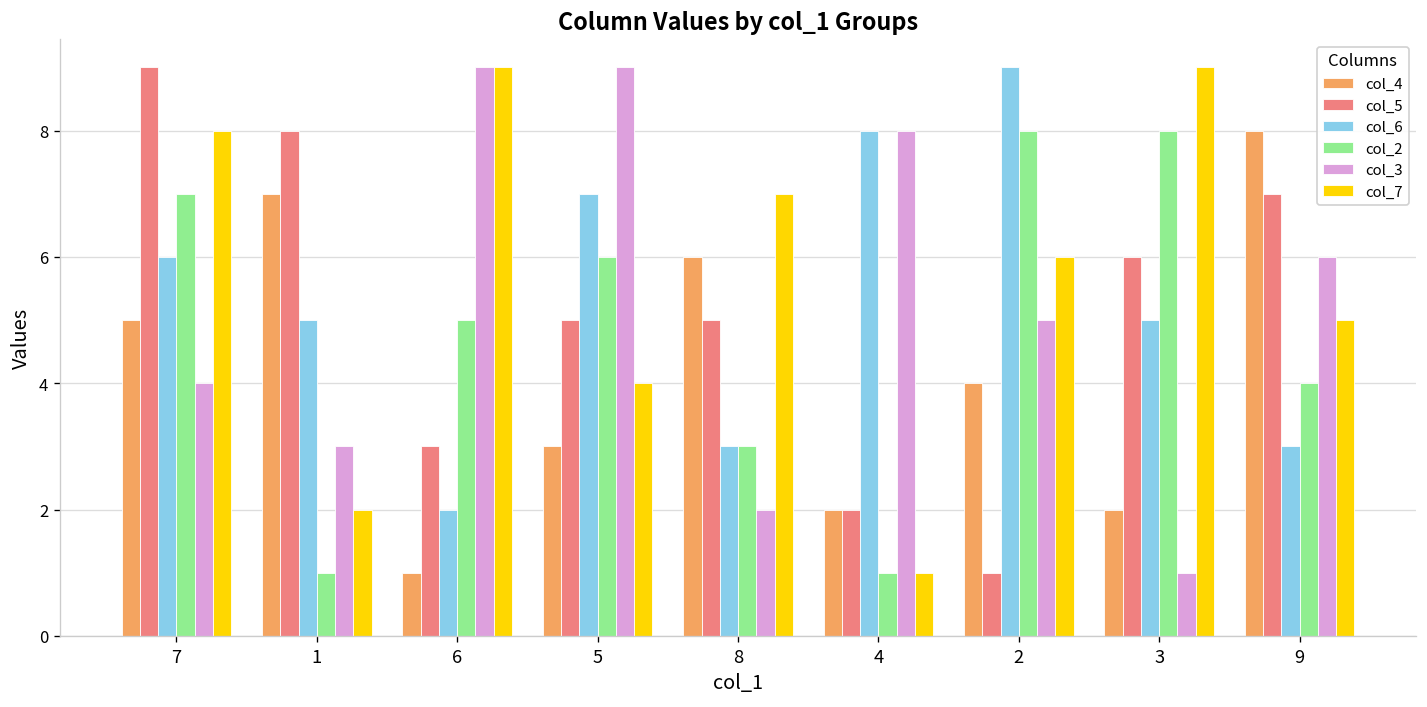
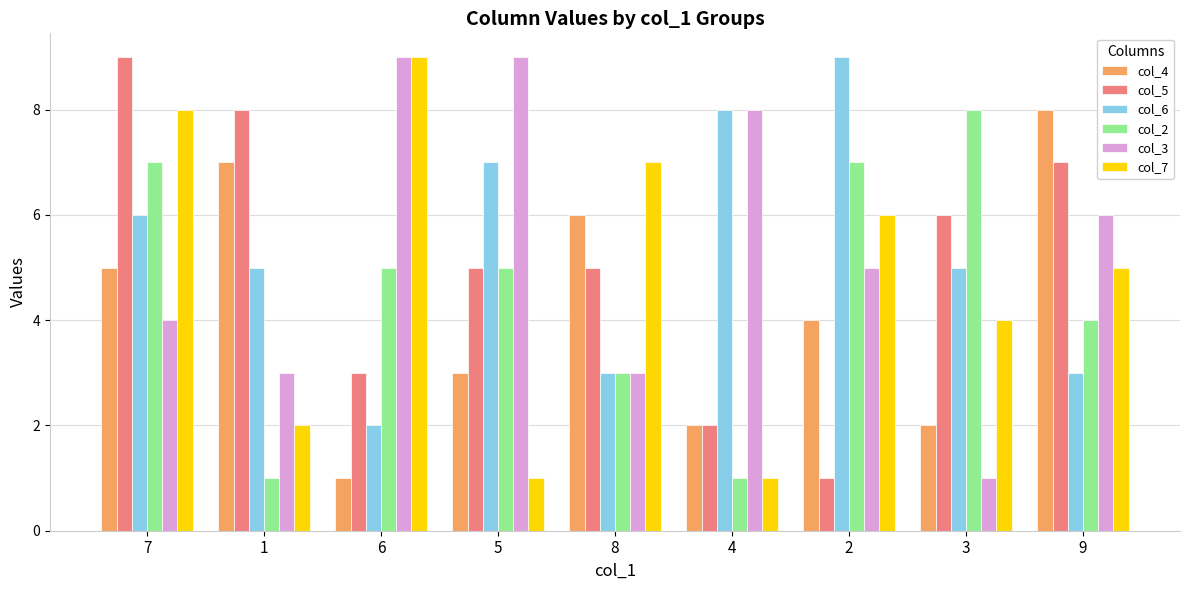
col_2, 5: 6 -> 5
col_7, 5: 4 -> 1
col_3, 8: 2 -> 3
col_2, 2: 8 -> 7
col_7, 3: 9 -> 4
